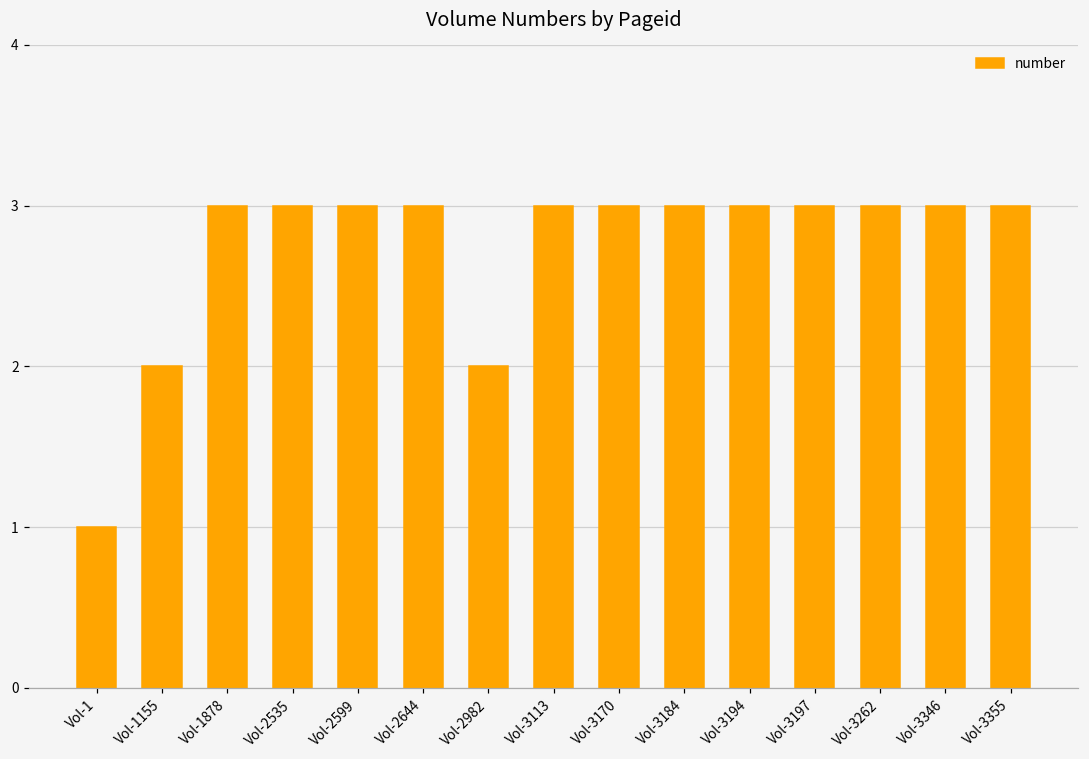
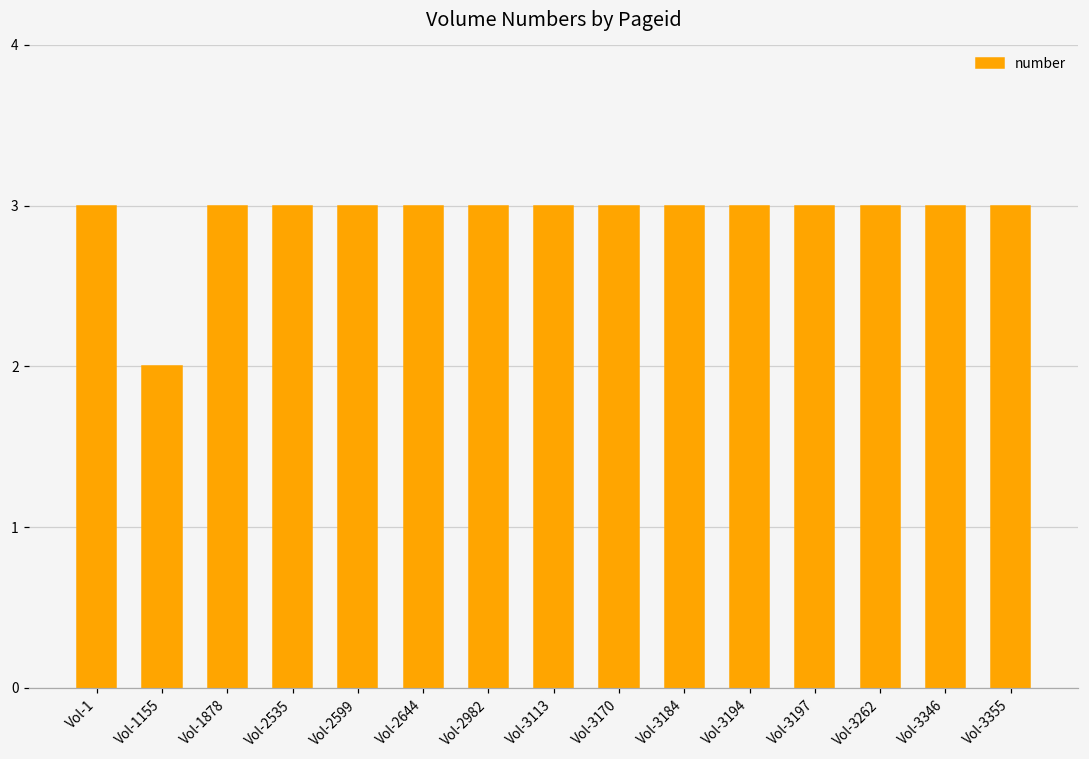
Vol-1: 1 -> 3
Vol-2982: 2 -> 3
